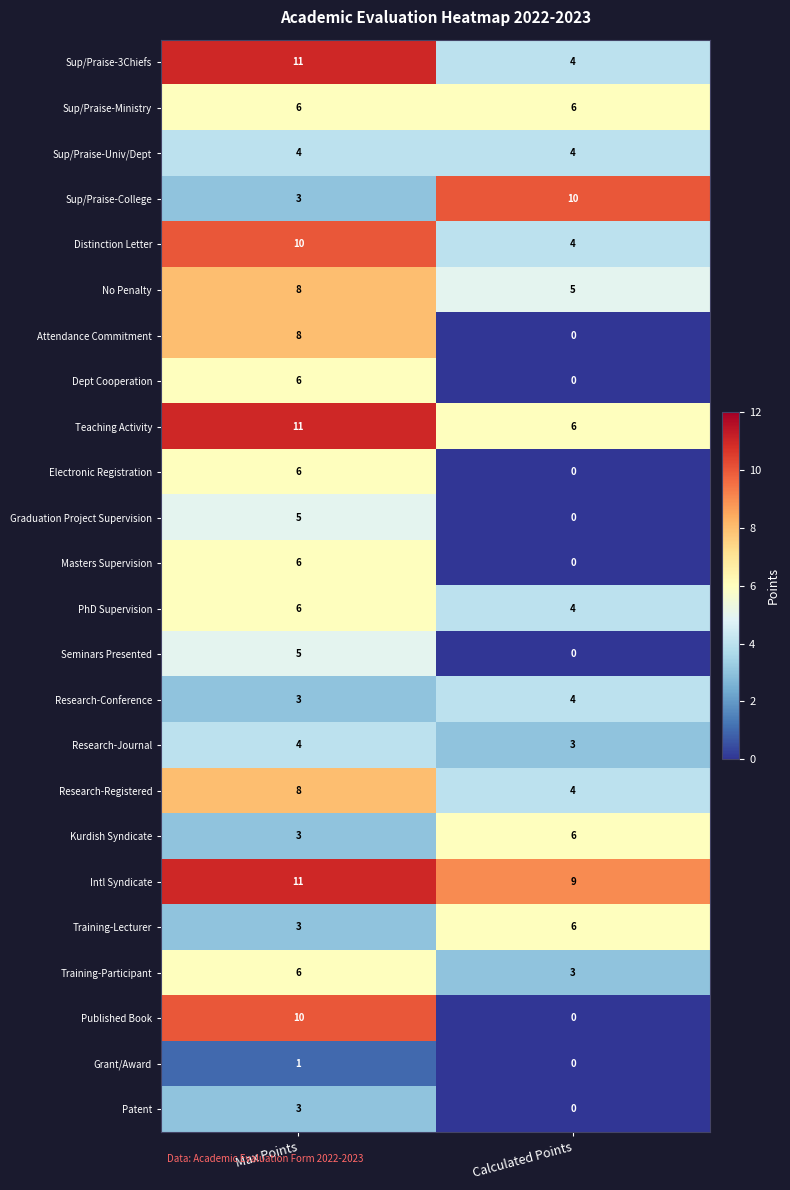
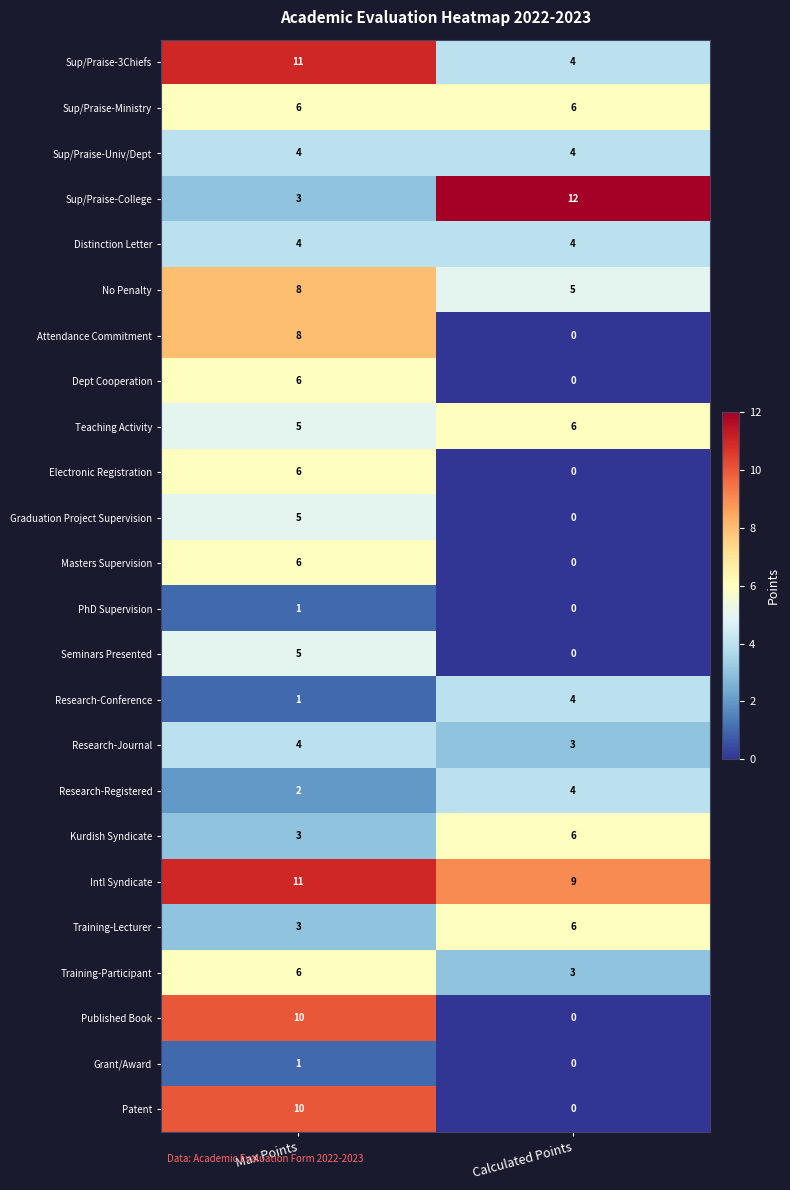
Sup/Praise-College, Calculated Points: 10 -> 12
Distinction Letter, Max Points: 10 -> 4
Teaching Activity, Max Points: 11 -> 5
PhD Supervision, Max Points: 6 -> 1
PhD Supervision, Calculated Points: 4 -> 0
Research-Conference, Max Points: 3 -> 1
Research-Registered, Max Points: 8 -> 2
Patent, Max Points: 3 -> 10
